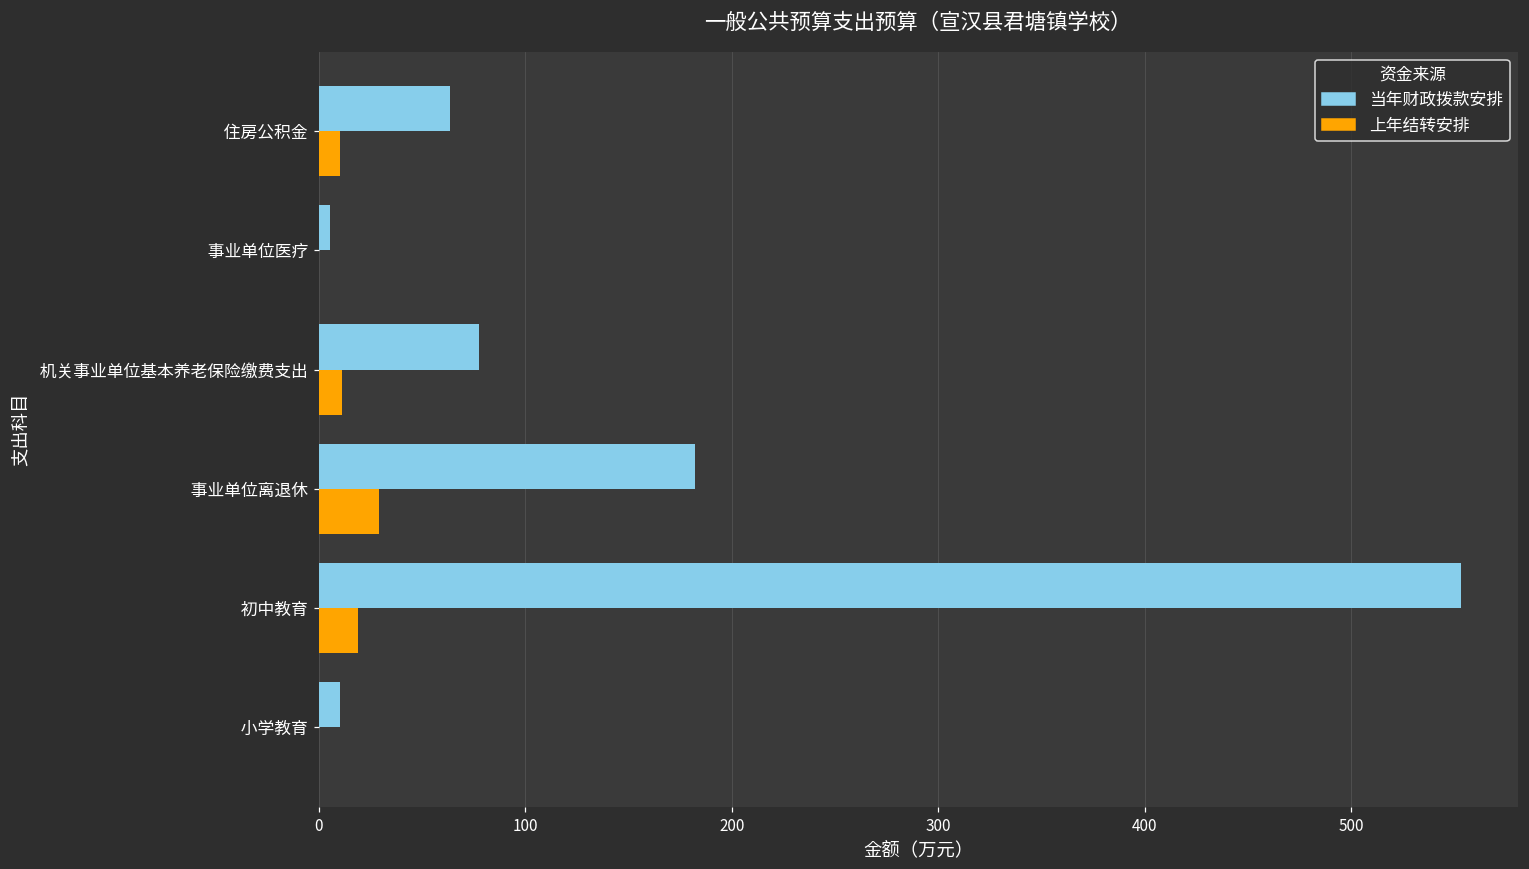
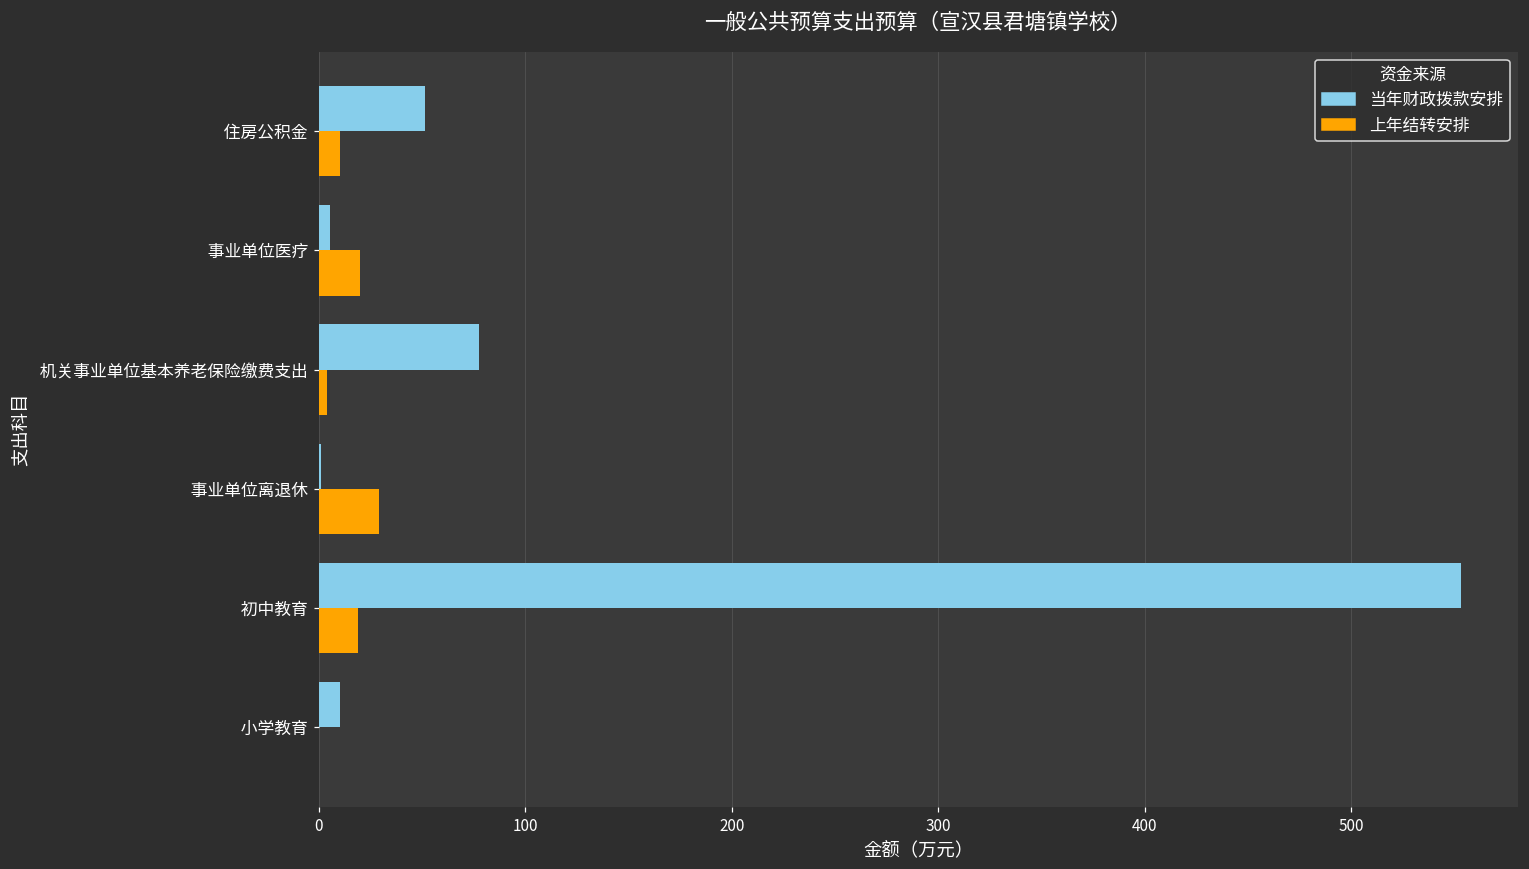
当年财政拨款安排, 住房公积金: 64 -> 51
上年结转安排, 事业单位医疗: 0 -> 20
上年结转安排, 机关事业单位基本养老保险缴费支出: 11 -> 4
当年财政拨款安排, 事业单位离退休: 182 -> 1
